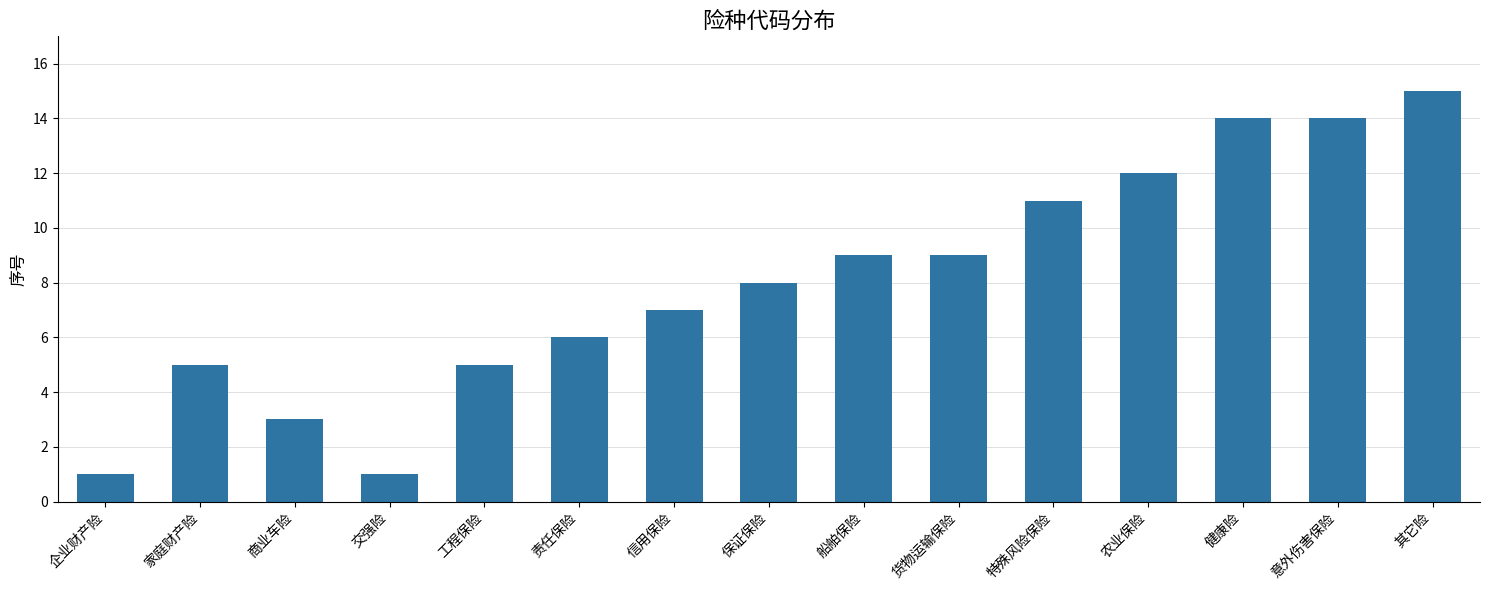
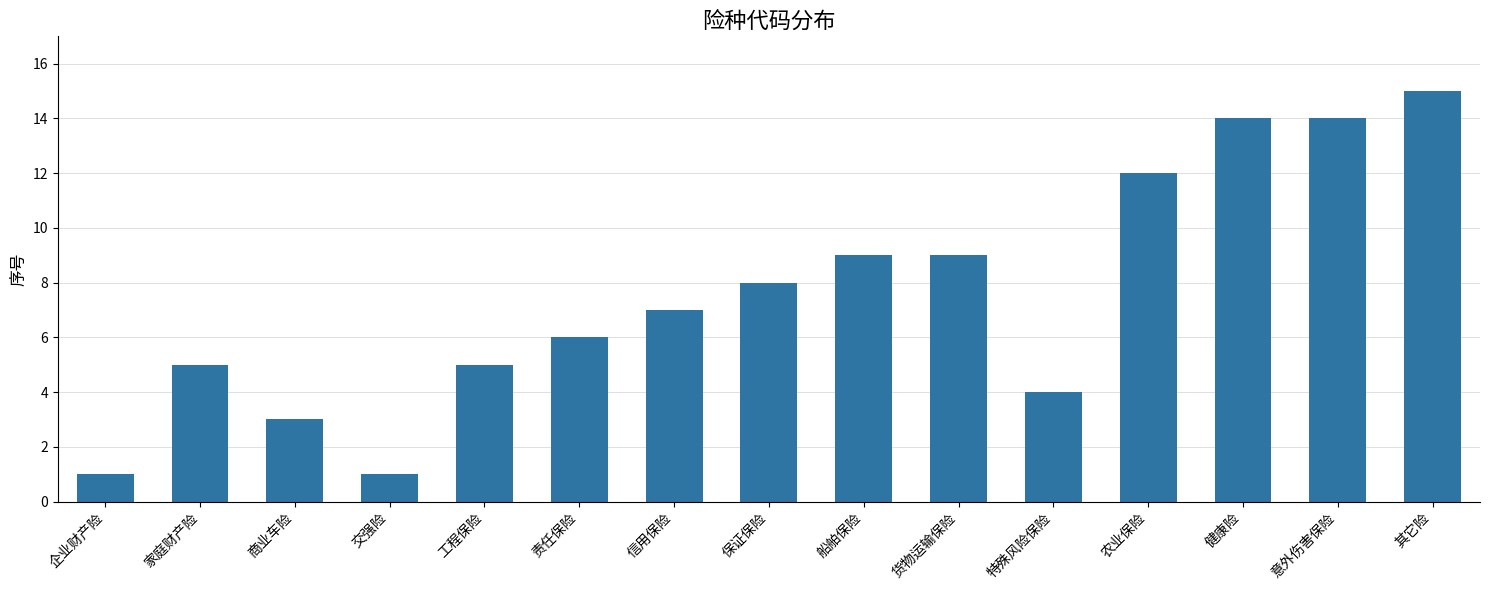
特殊风险保险: 11 -> 4
